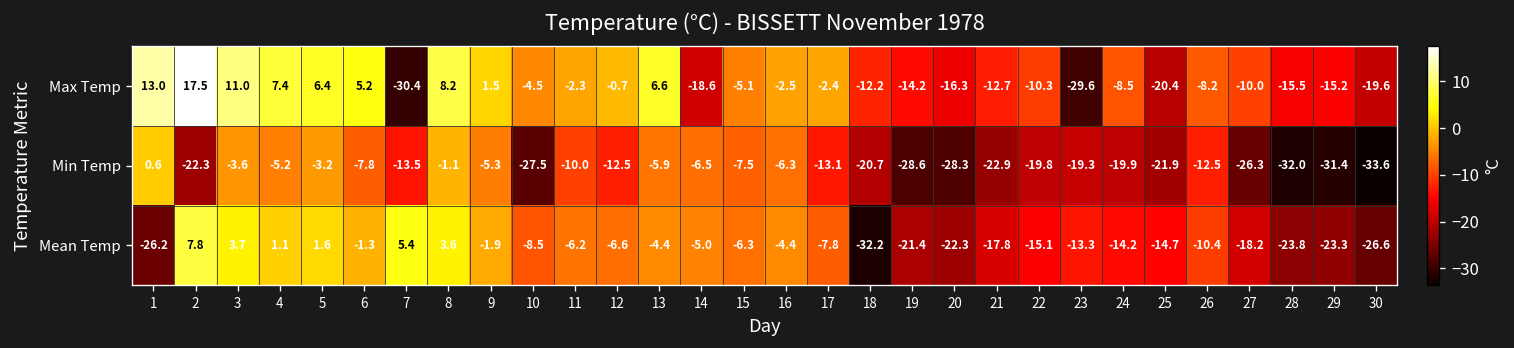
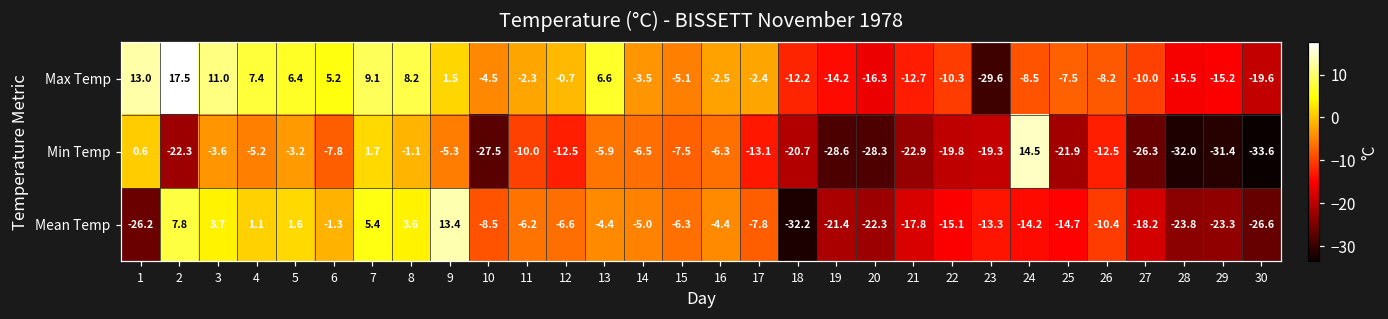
Max Temp, 7: -30.4 -> 9.1
Max Temp, 14: -18.6 -> -3.5
Max Temp, 25: -20.4 -> -7.5
Min Temp, 7: -13.5 -> 1.7
Min Temp, 24: -19.9 -> 14.5
Mean Temp, 9: -1.9 -> 13.4
